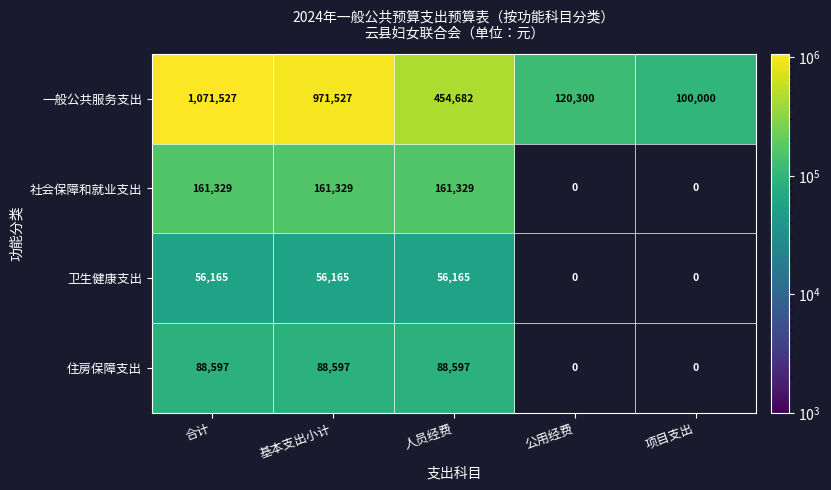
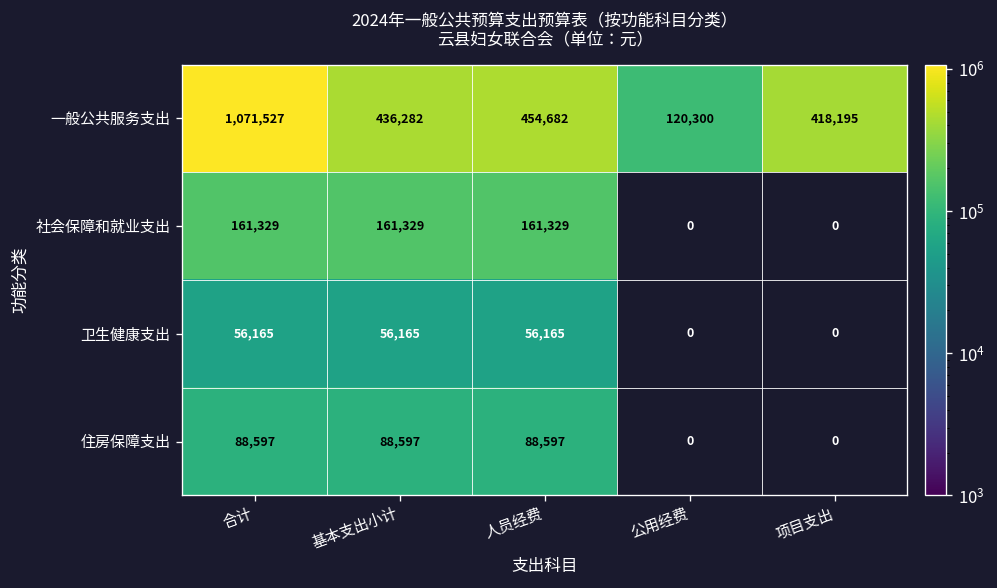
一般公共服务支出, 基本支出小计: 971,527 -> 436,282
一般公共服务支出, 项目支出: 100,000 -> 418,195
